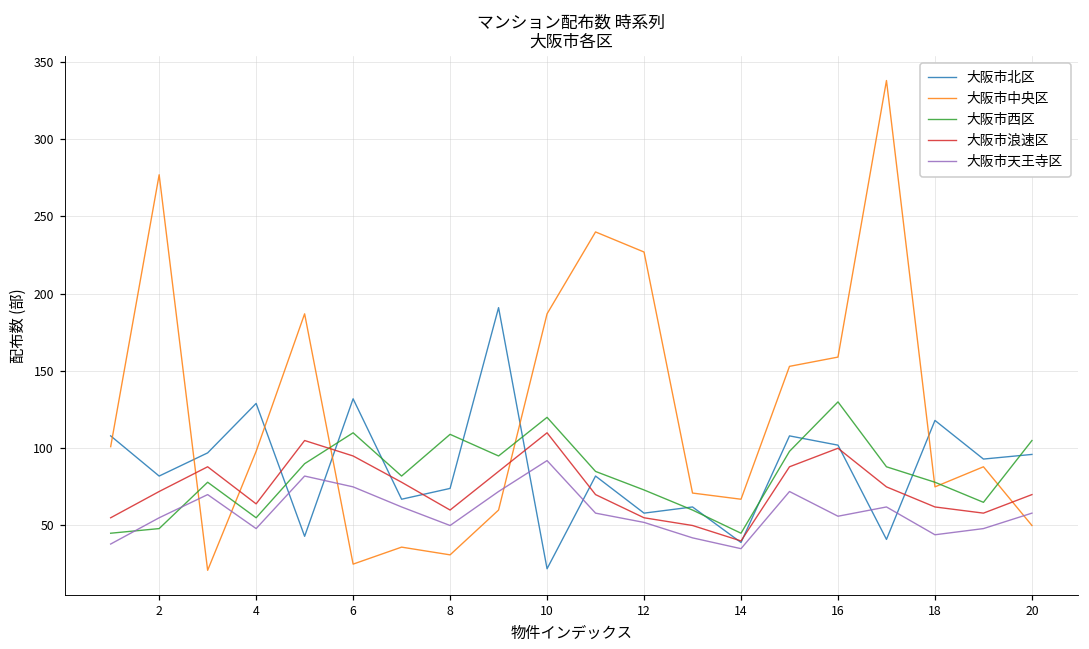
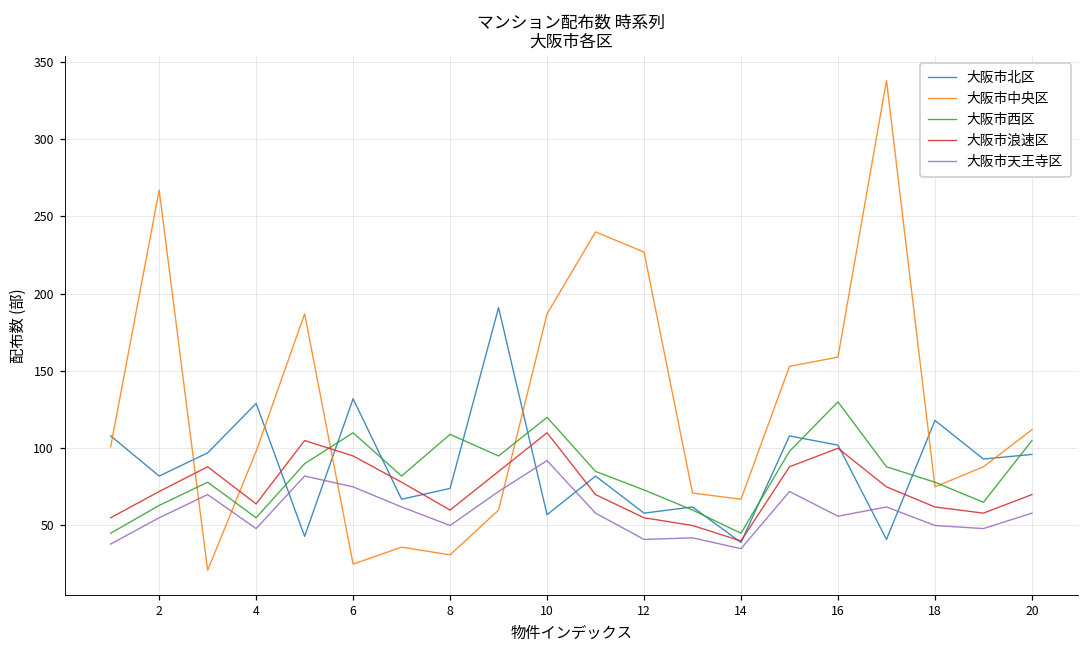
大阪市中央区, 2: 277 -> 267
大阪市西区, 2: 48 -> 63
大阪市北区, 10: 22 -> 57
大阪市天王寺区, 12: 52 -> 41
大阪市天王寺区, 18: 44 -> 50
大阪市中央区, 20: 50 -> 112
